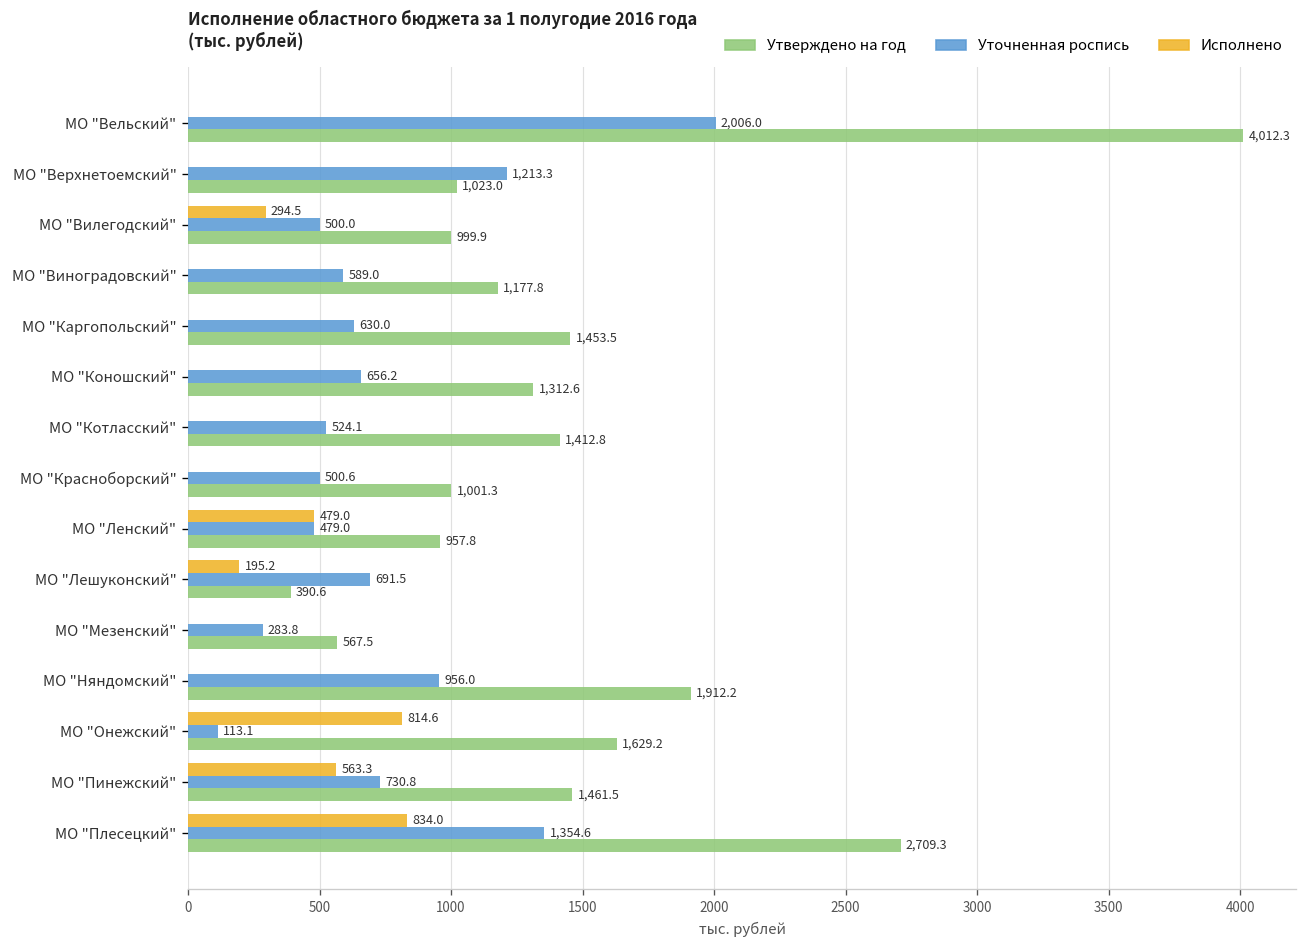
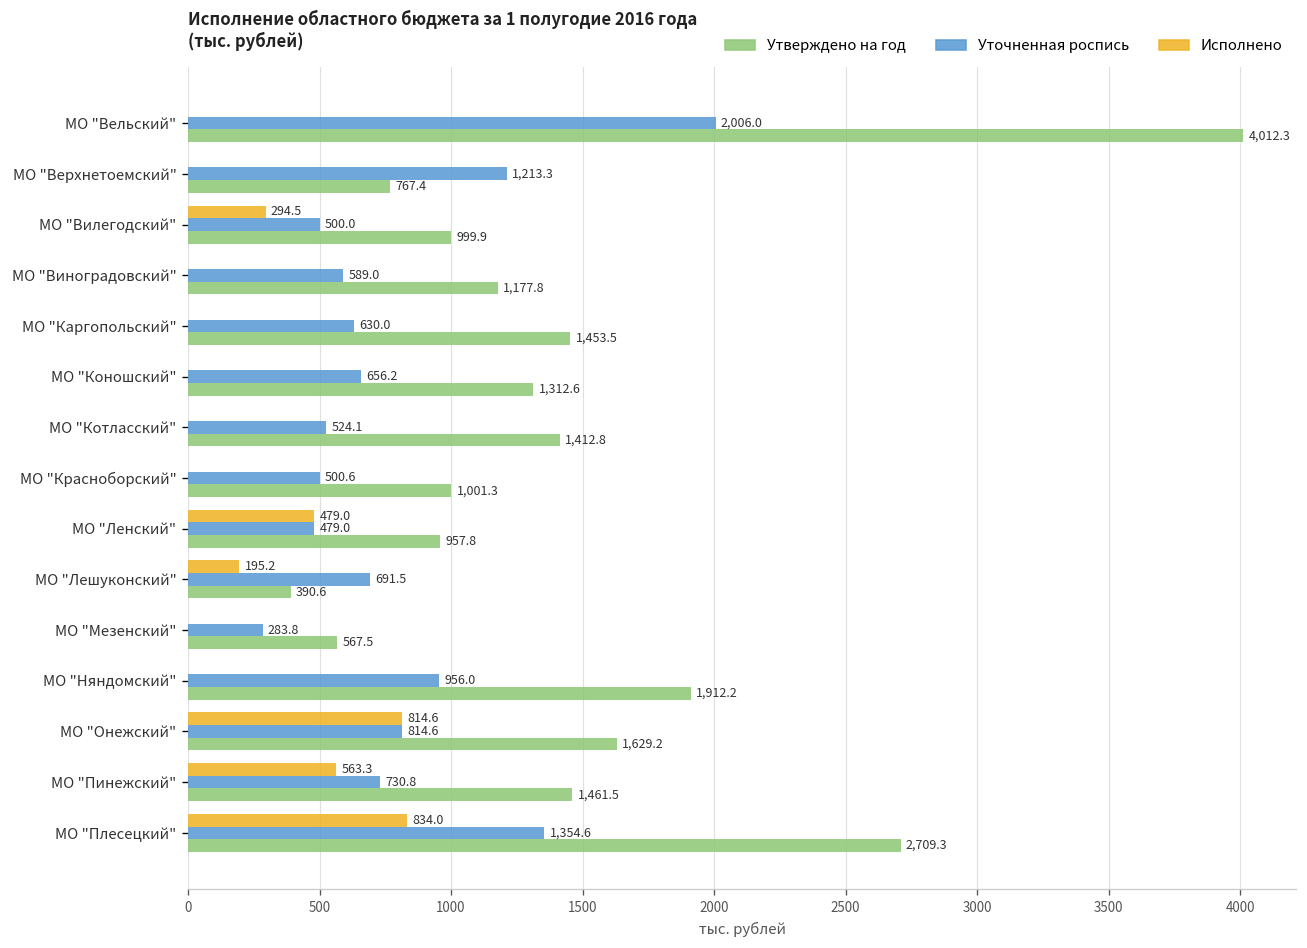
Утверждено на год, МО "Верхнетоемский": 1,023.0 -> 767.4
Уточненная роспись, МО "Онежский": 113.1 -> 814.6
